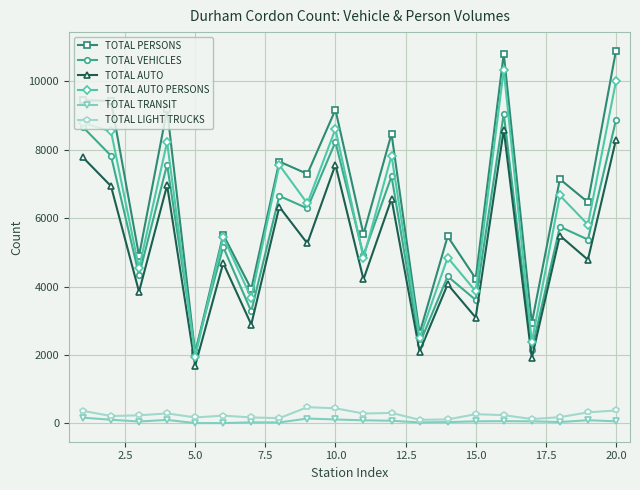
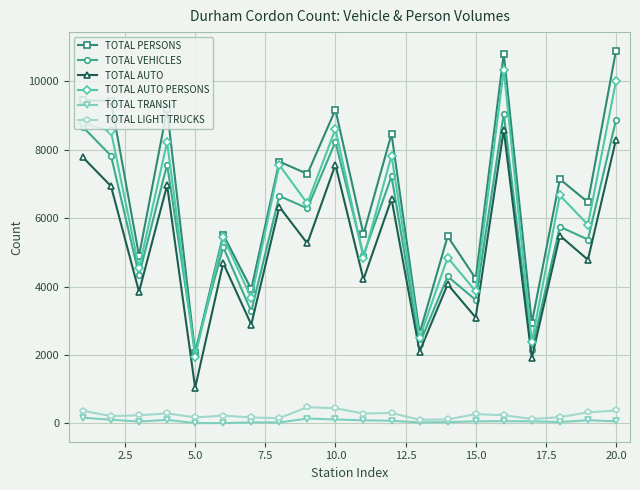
TOTAL AUTO, 5.0: 1700 -> 1000
